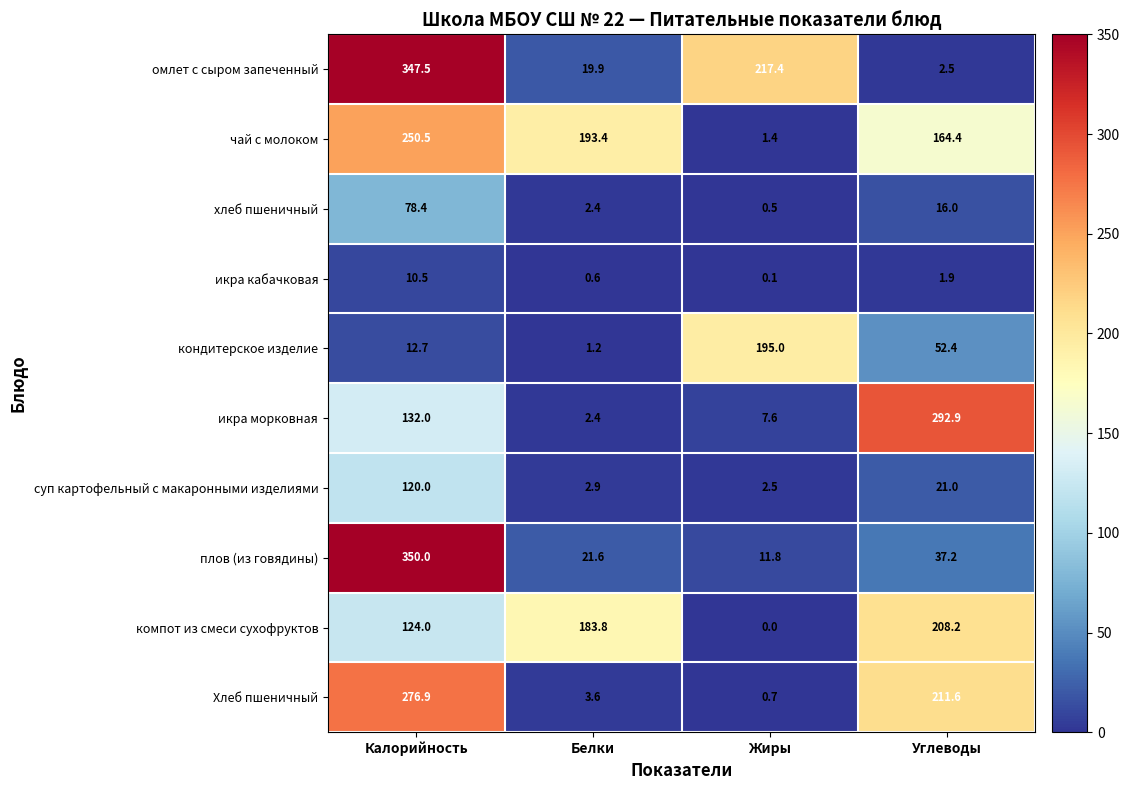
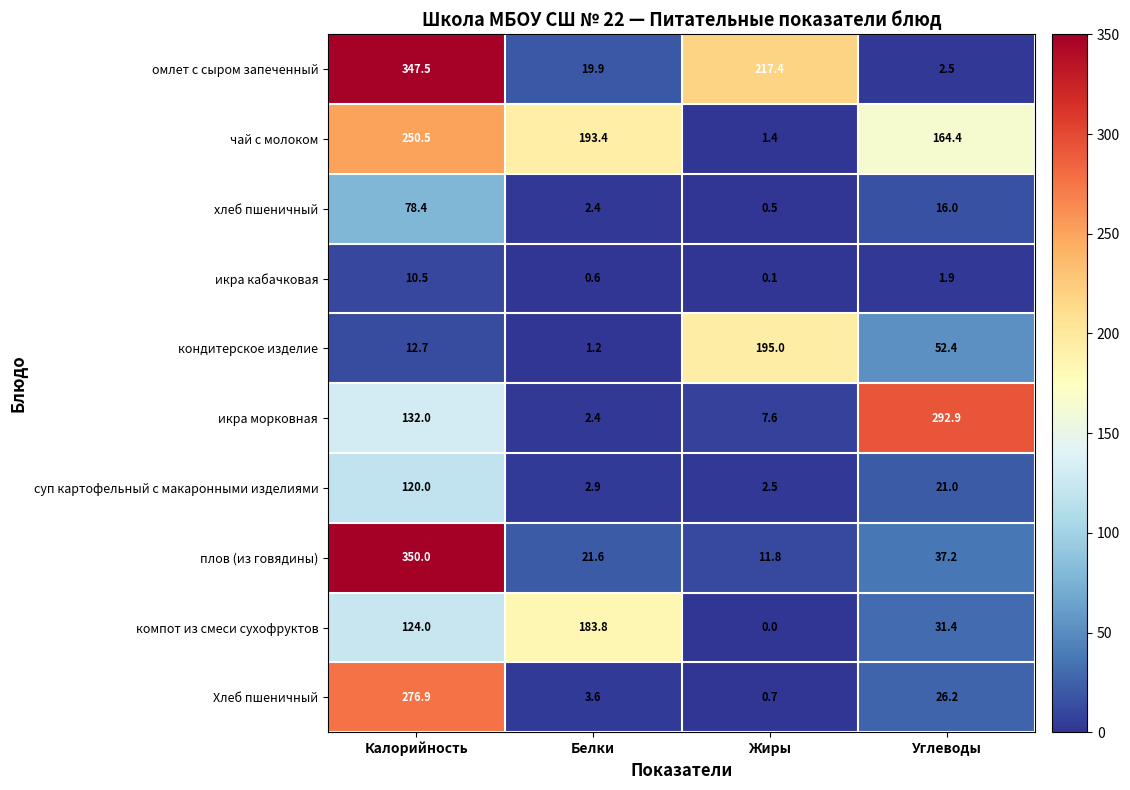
компот из смеси сухофруктов, Углеводы: 208.2 -> 31.4
Хлеб пшеничный, Углеводы: 211.6 -> 26.2
